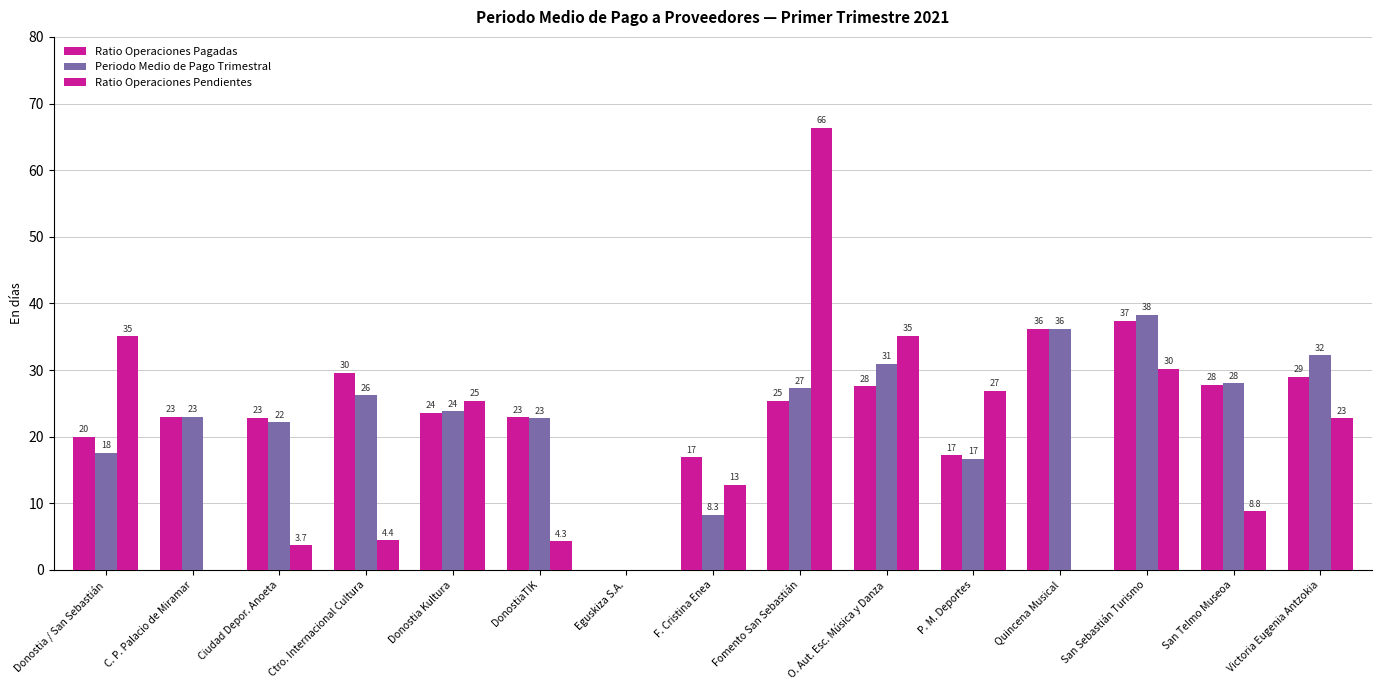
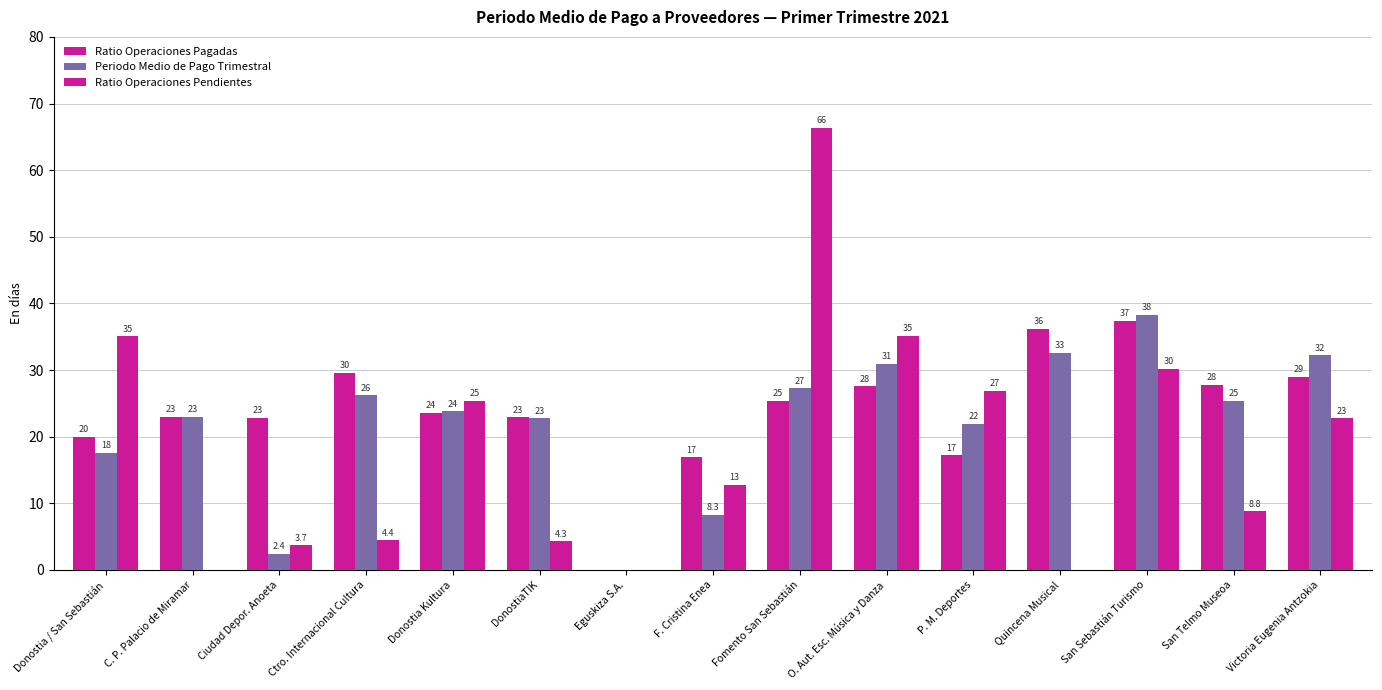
Periodo Medio de Pago Trimestral, Ciudad Depor. Anoeta: 22 -> 2.4
Periodo Medio de Pago Trimestral, P. M. Deportes: 17 -> 22
Periodo Medio de Pago Trimestral, Quincena Musical: 36 -> 33
Periodo Medio de Pago Trimestral, San Telmo Museoa: 28 -> 25
